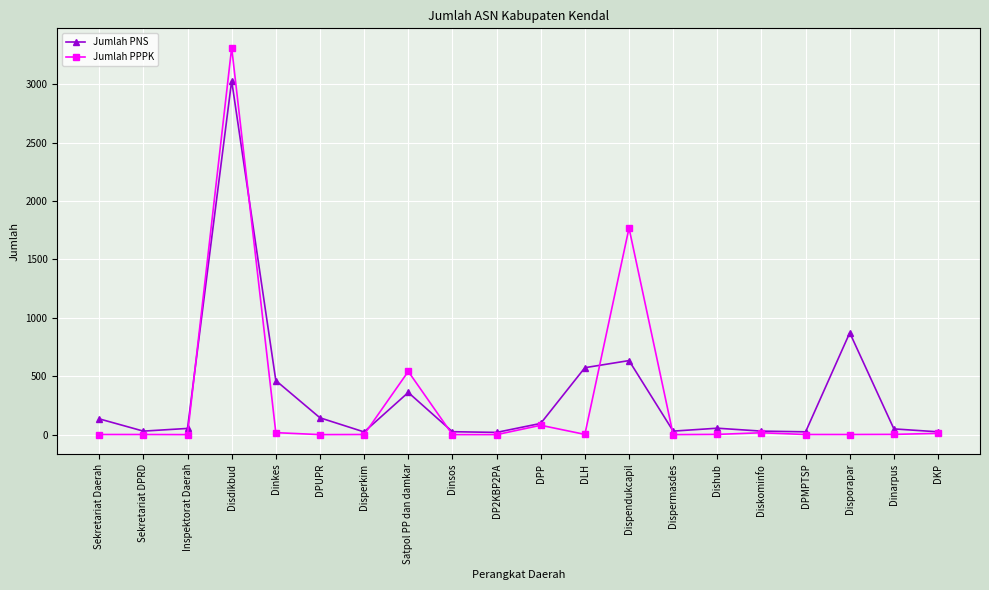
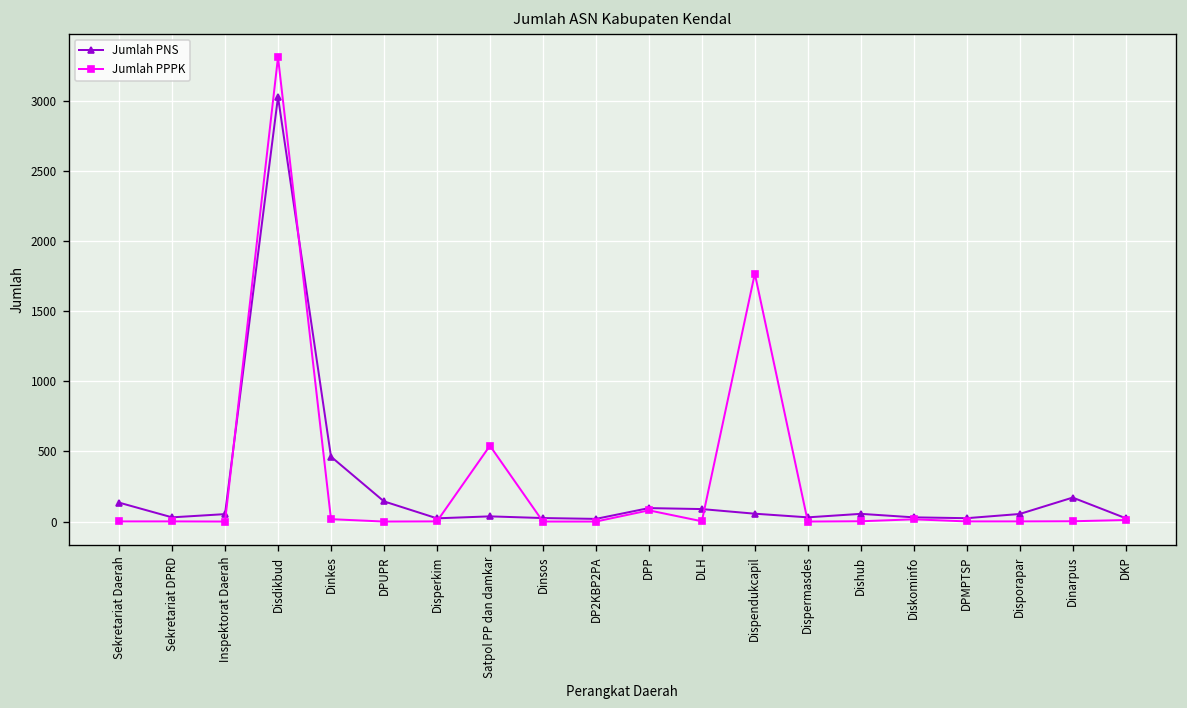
Jumlah PNS, Satpol PP dan damkar: 360 -> 40
Jumlah PNS, DLH: 570 -> 90
Jumlah PNS, Dispendukcapil: 630 -> 60
Jumlah PNS, Disporapar: 870 -> 50
Jumlah PNS, Dinarpus: 50 -> 170
